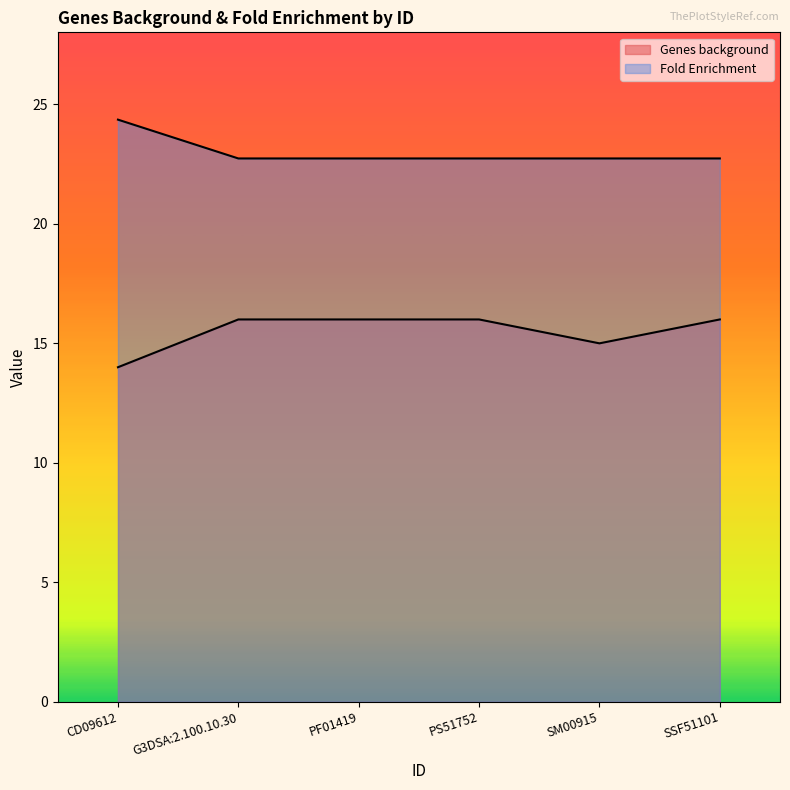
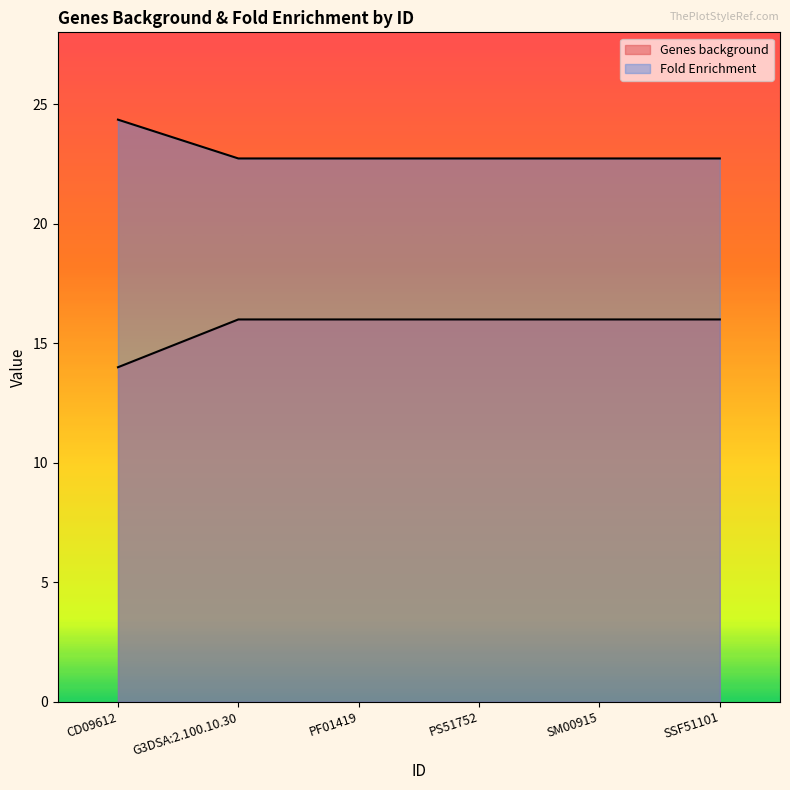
Genes background, SM00915: 15 -> 16
